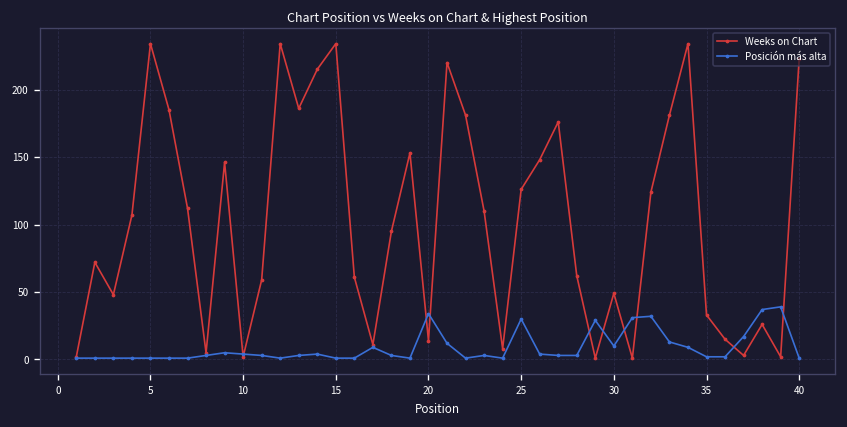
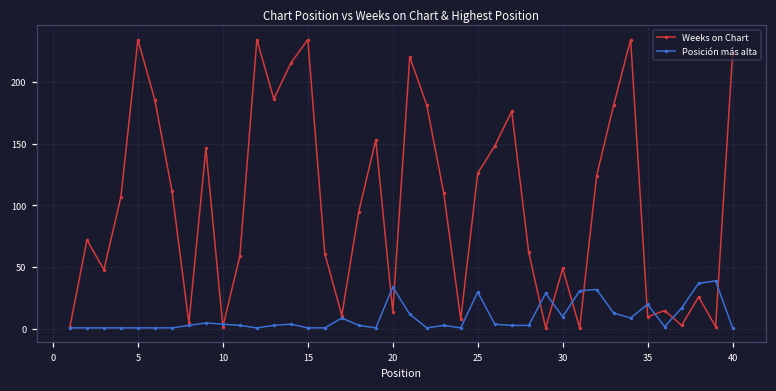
Weeks on Chart, 35: 33 -> 10
Posición más alta, 35: 2 -> 20
